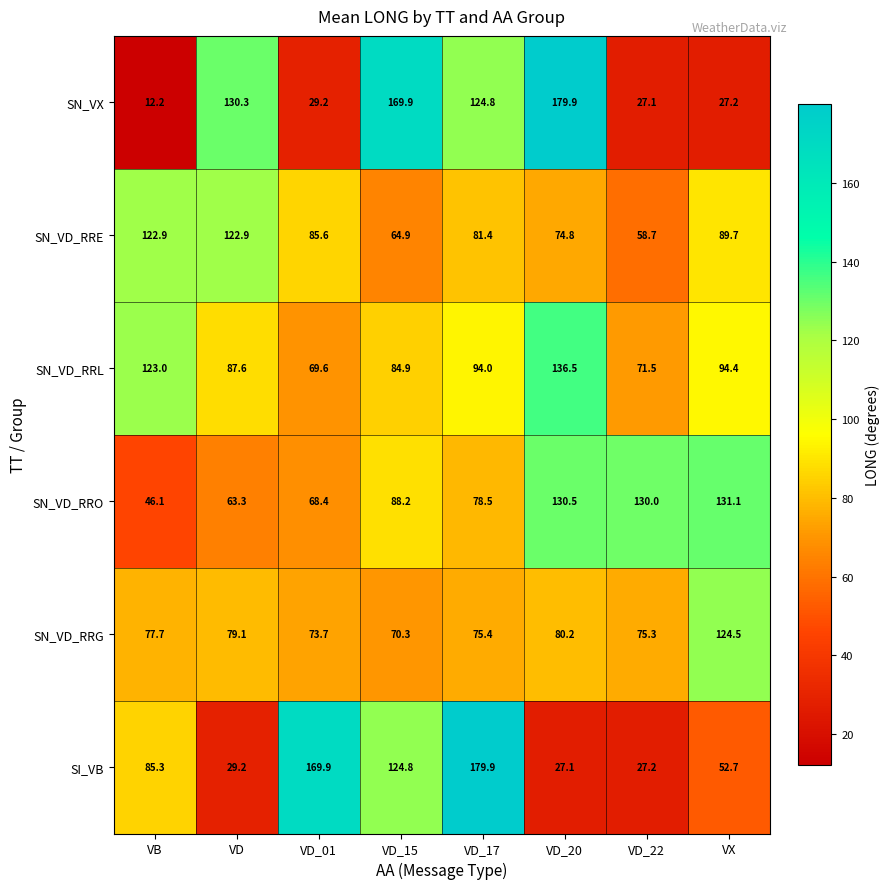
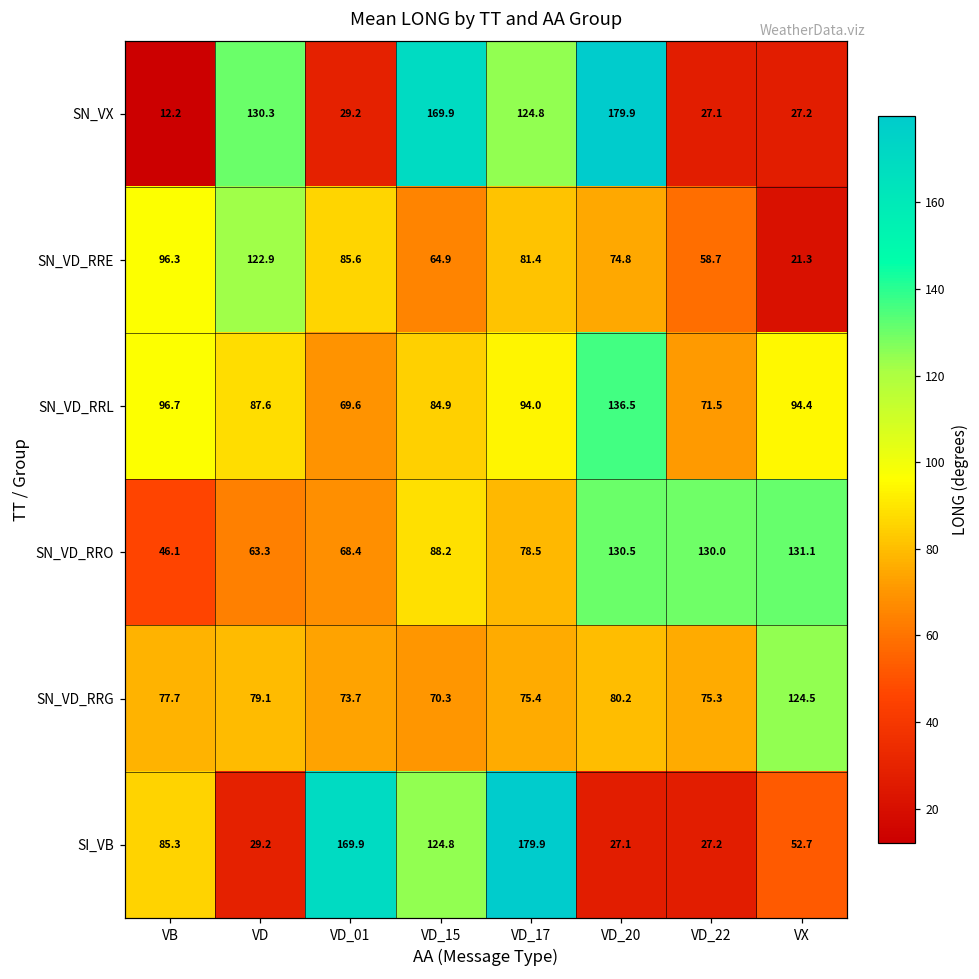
SN_VD_RRE, VB: 122.9 -> 96.3
SN_VD_RRE, VX: 89.7 -> 21.3
SN_VD_RRL, VB: 123.0 -> 96.7
